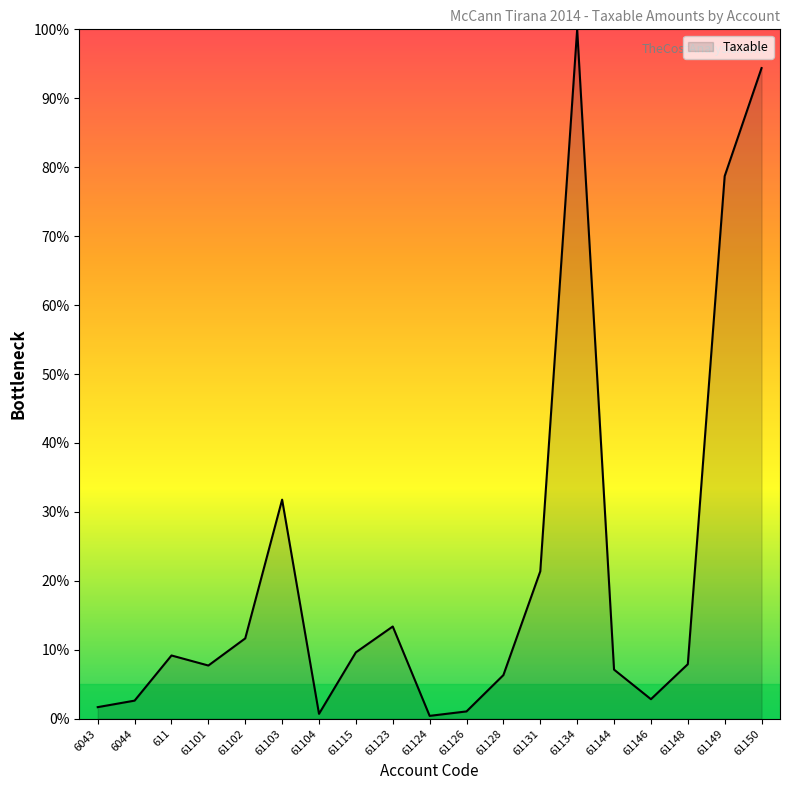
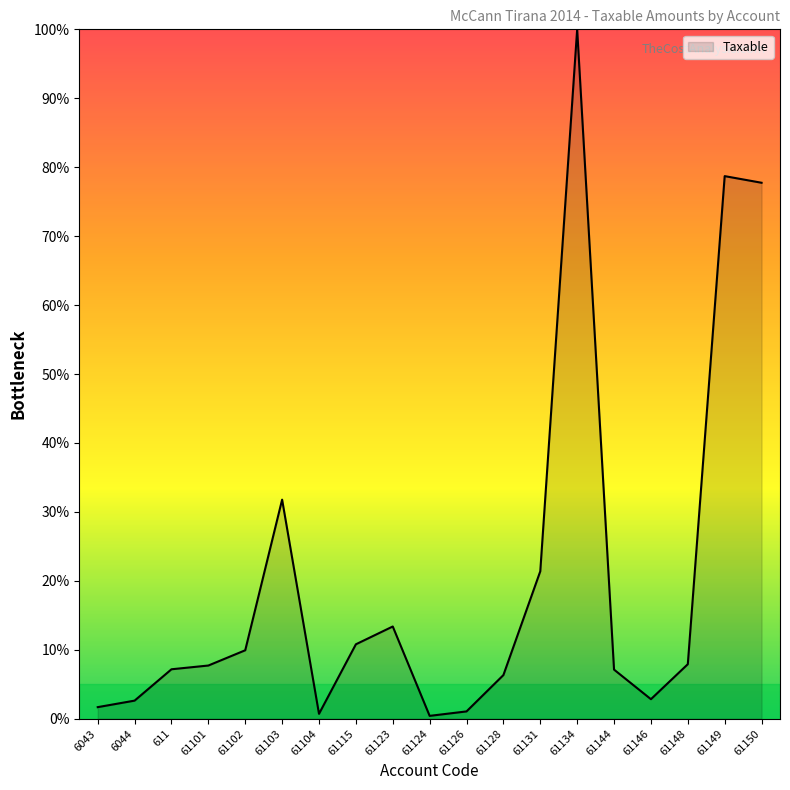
611: 9% -> 7%
61102: 12% -> 10%
61115: 10% -> 11%
61150: 94% -> 78%
